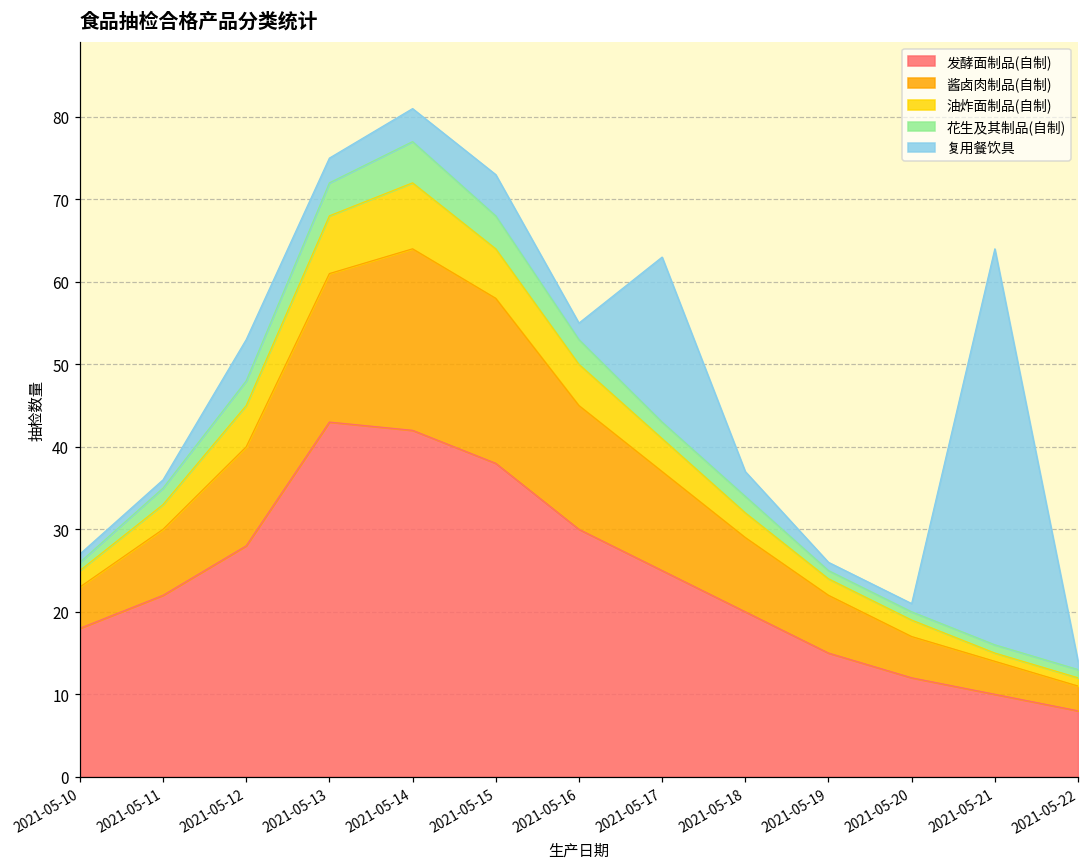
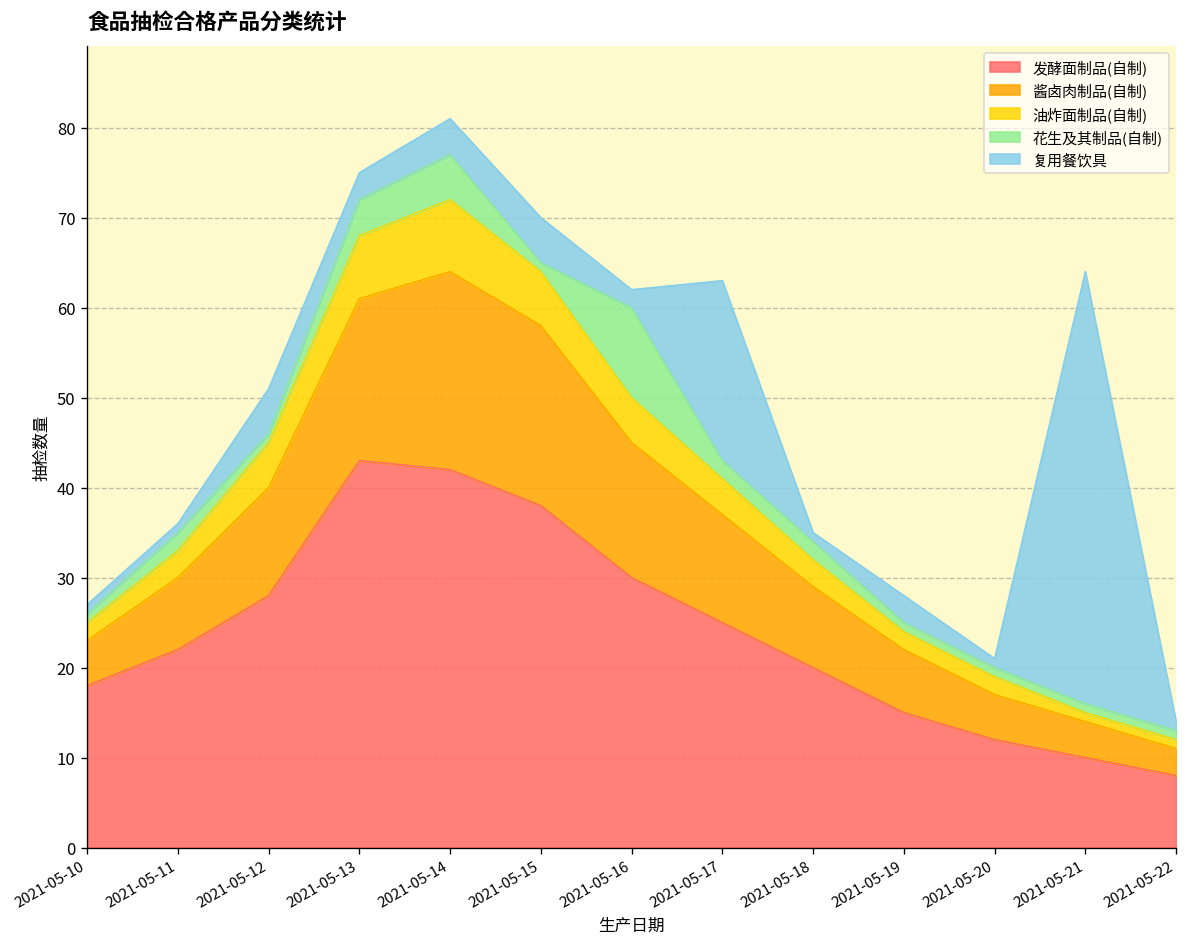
花生及其制品(自制), 2021-05-12: 3 -> 1
花生及其制品(自制), 2021-05-15: 4 -> 1
花生及其制品(自制), 2021-05-16: 3 -> 10
复用餐饮具, 2021-05-18: 3 -> 1
复用餐饮具, 2021-05-19: 1 -> 3
